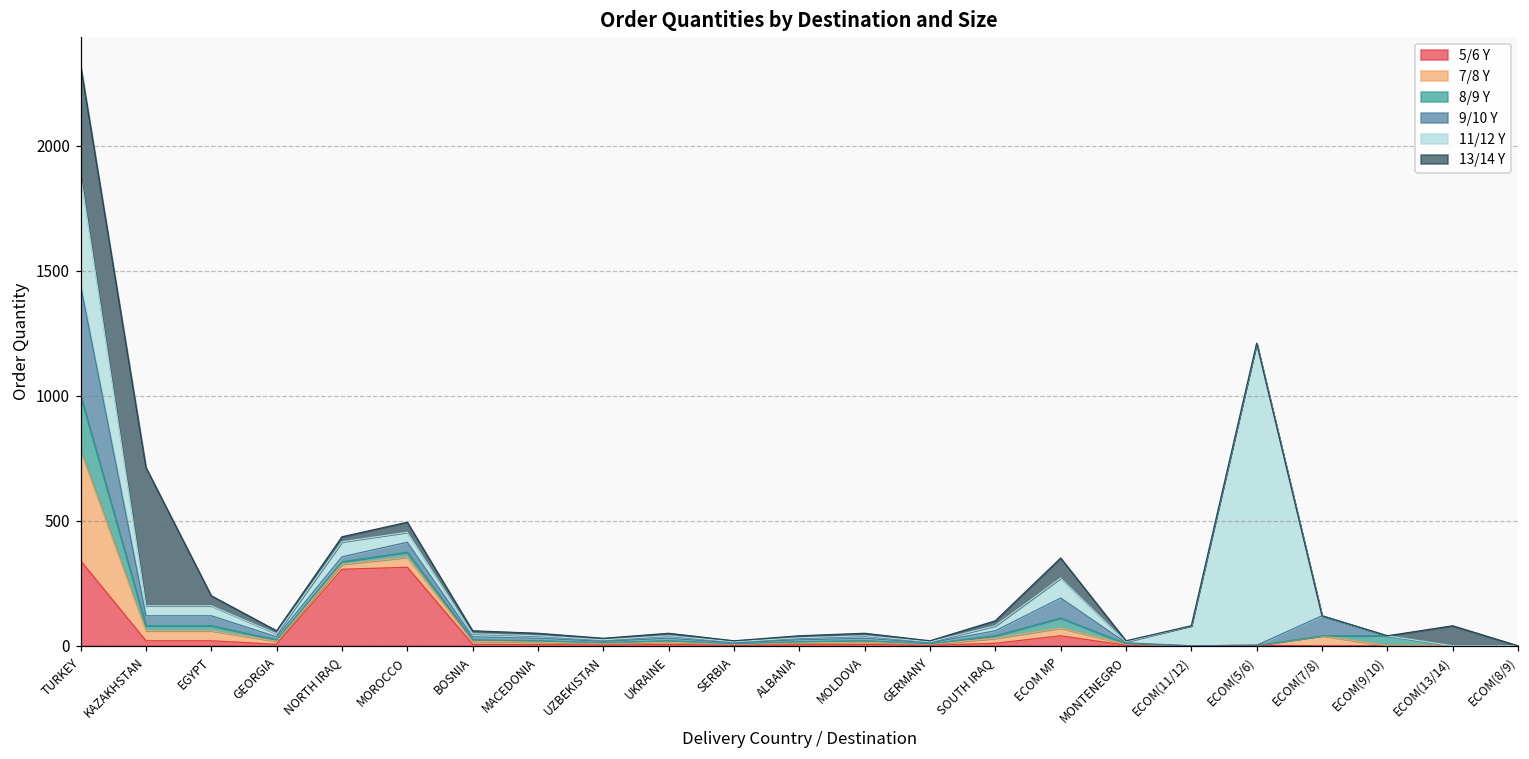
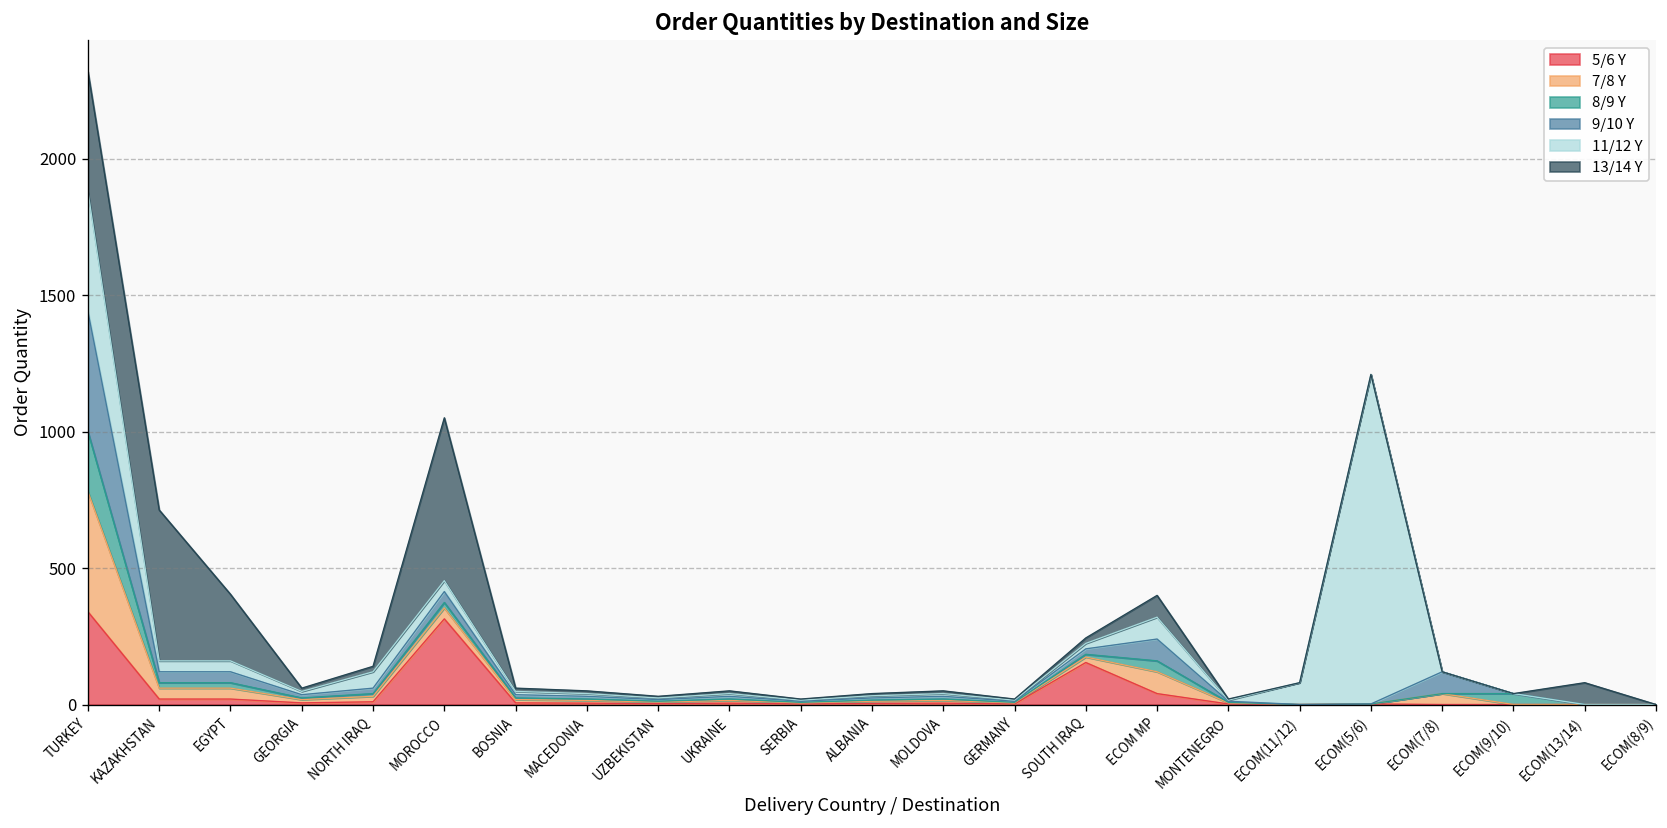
13/14 Y, EGYPT: 40 -> 240
5/6 Y, NORTH IRAQ: 310 -> 10
13/14 Y, MOROCCO: 40 -> 600
5/6 Y, SOUTH IRAQ: 10 -> 150
7/8 Y, ECOM MP: 30 -> 80
